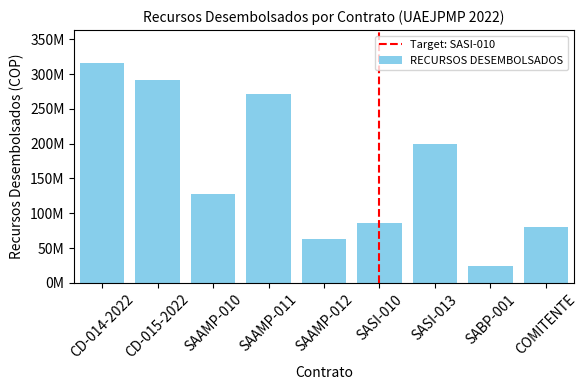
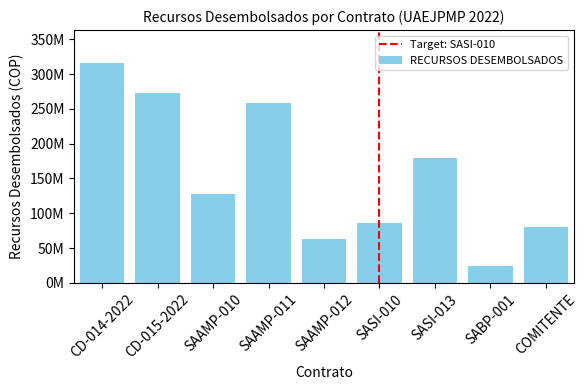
CD-015-2022: 290000000 -> 270000000
SAAMP-011: 270000000 -> 260000000
SASI-013: 200000000 -> 180000000
